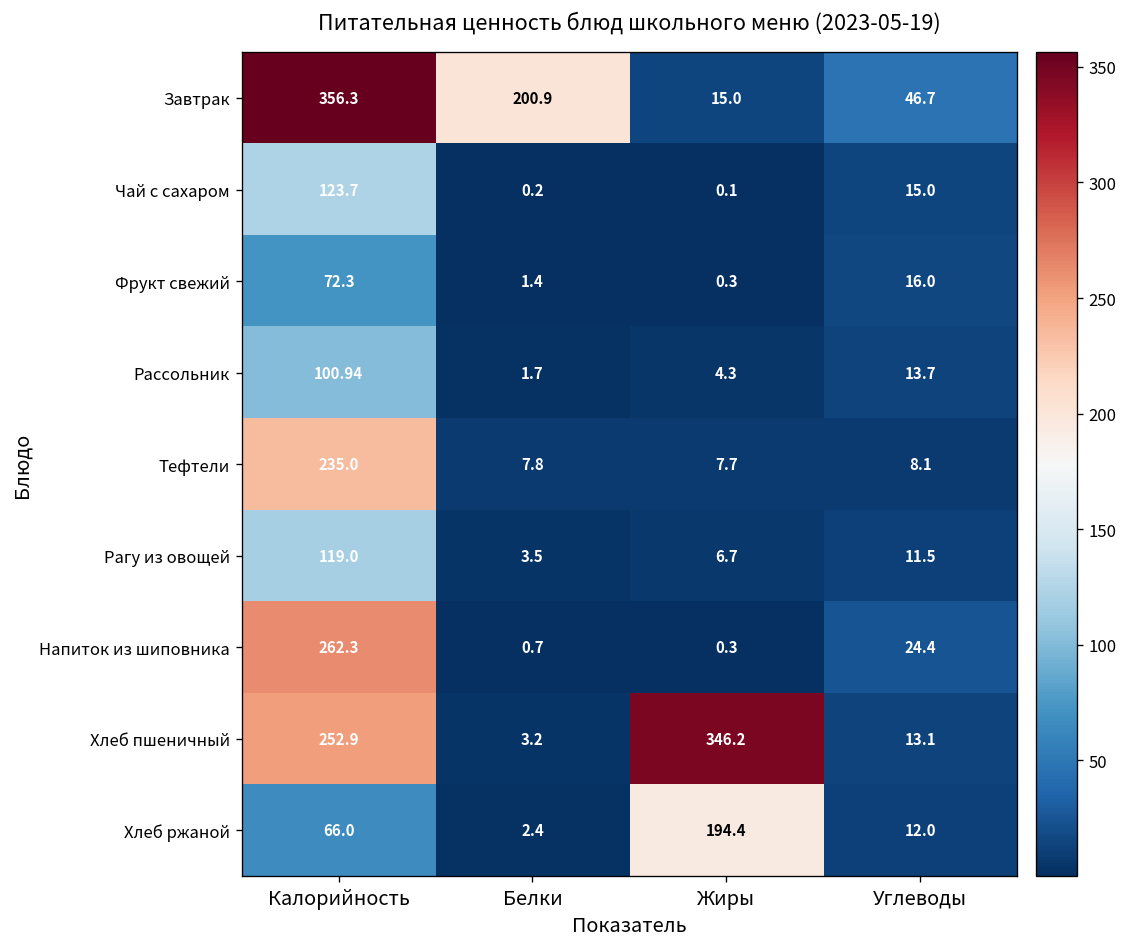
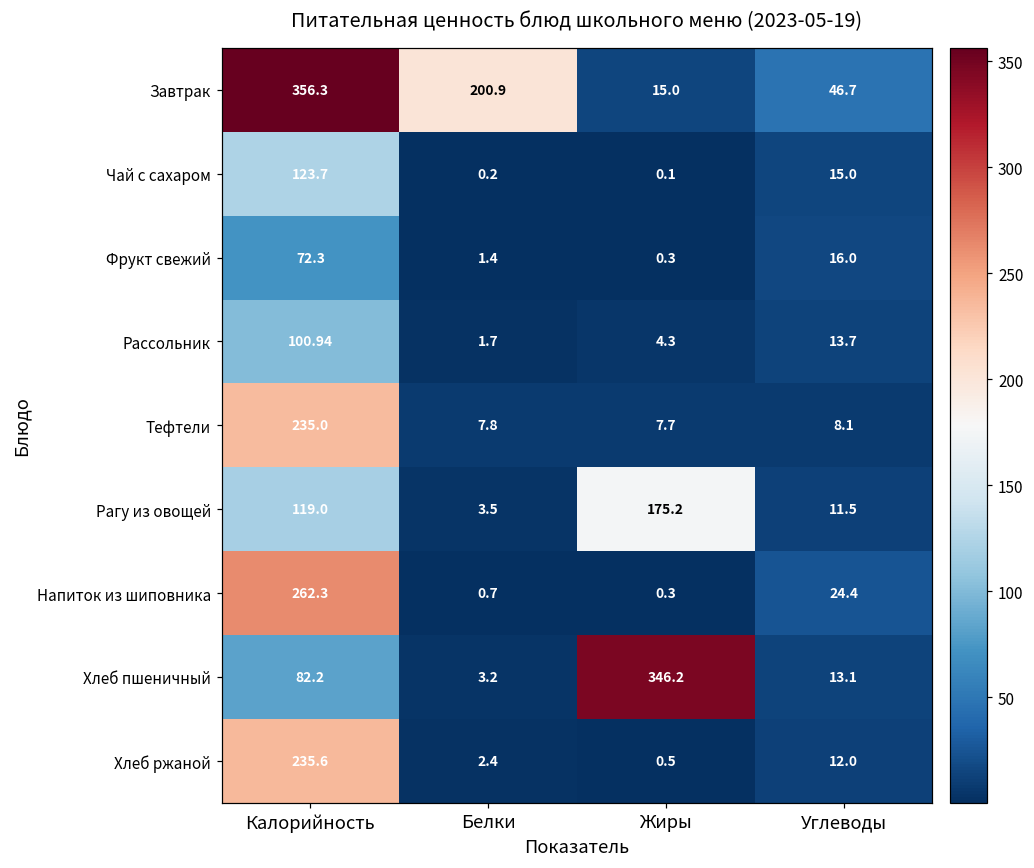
Рагу из овощей, Жиры: 6.7 -> 175.2
Хлеб пшеничный, Калорийность: 252.9 -> 82.2
Хлеб ржаной, Калорийность: 66.0 -> 235.6
Хлеб ржаной, Жиры: 194.4 -> 0.5
